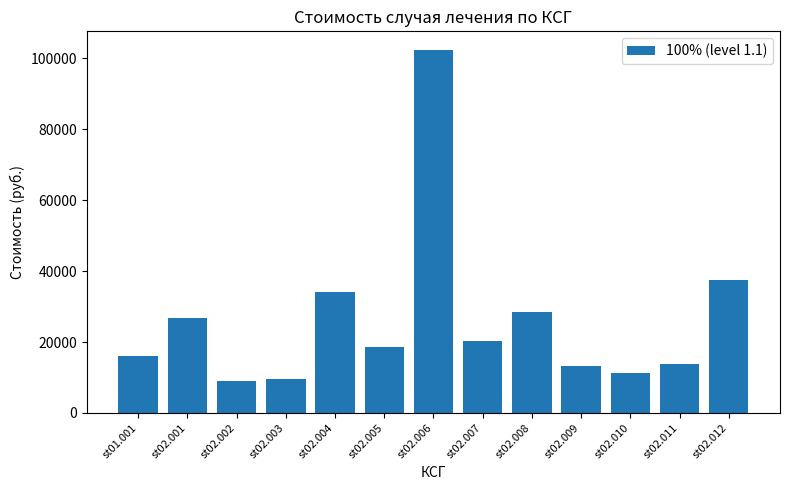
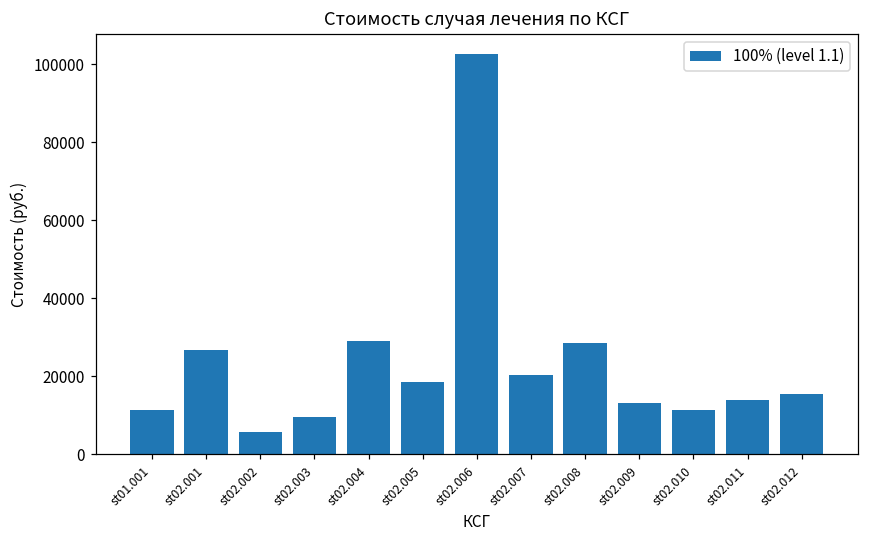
st01.001: 16000 -> 11000
st02.002: 9000 -> 6000
st02.004: 34000 -> 29000
st02.012: 37000 -> 15000
